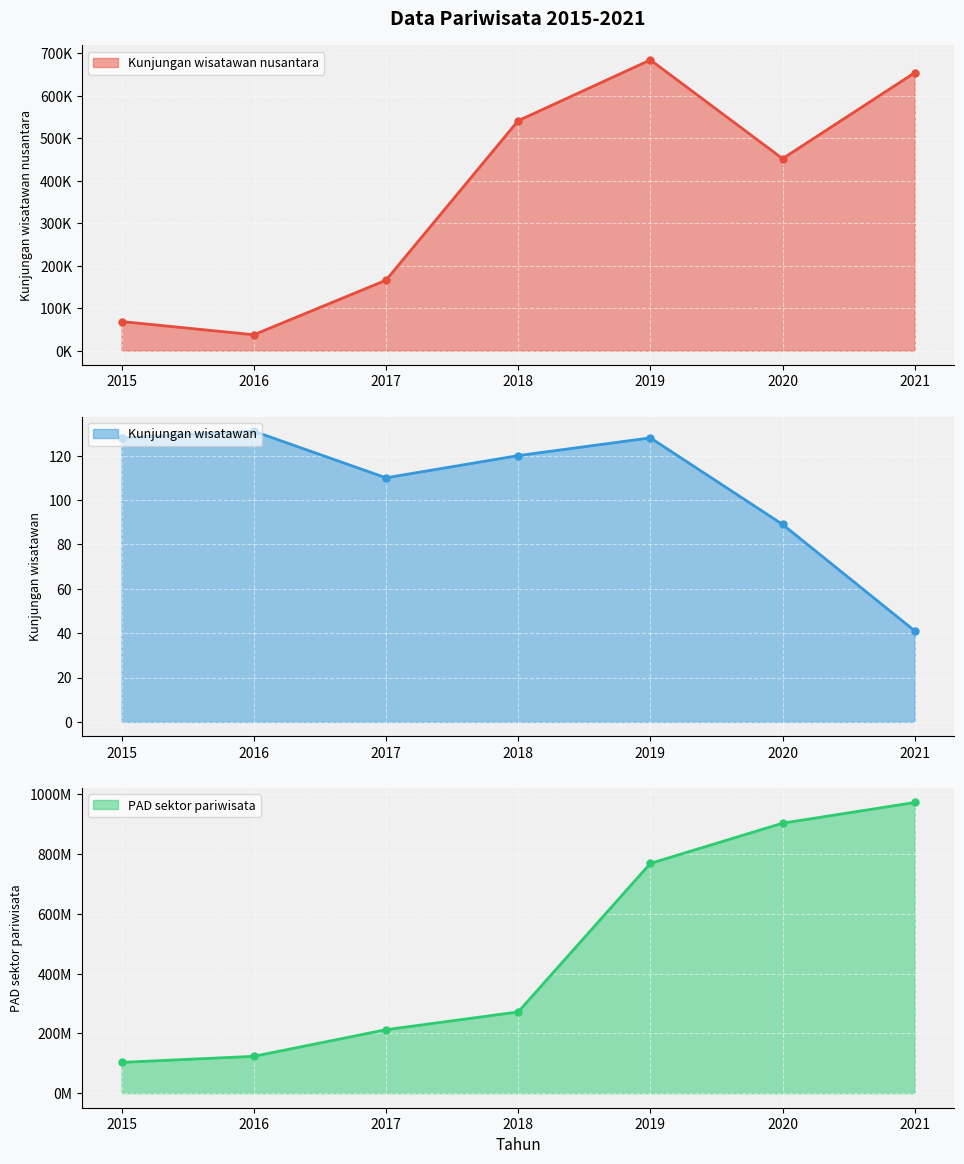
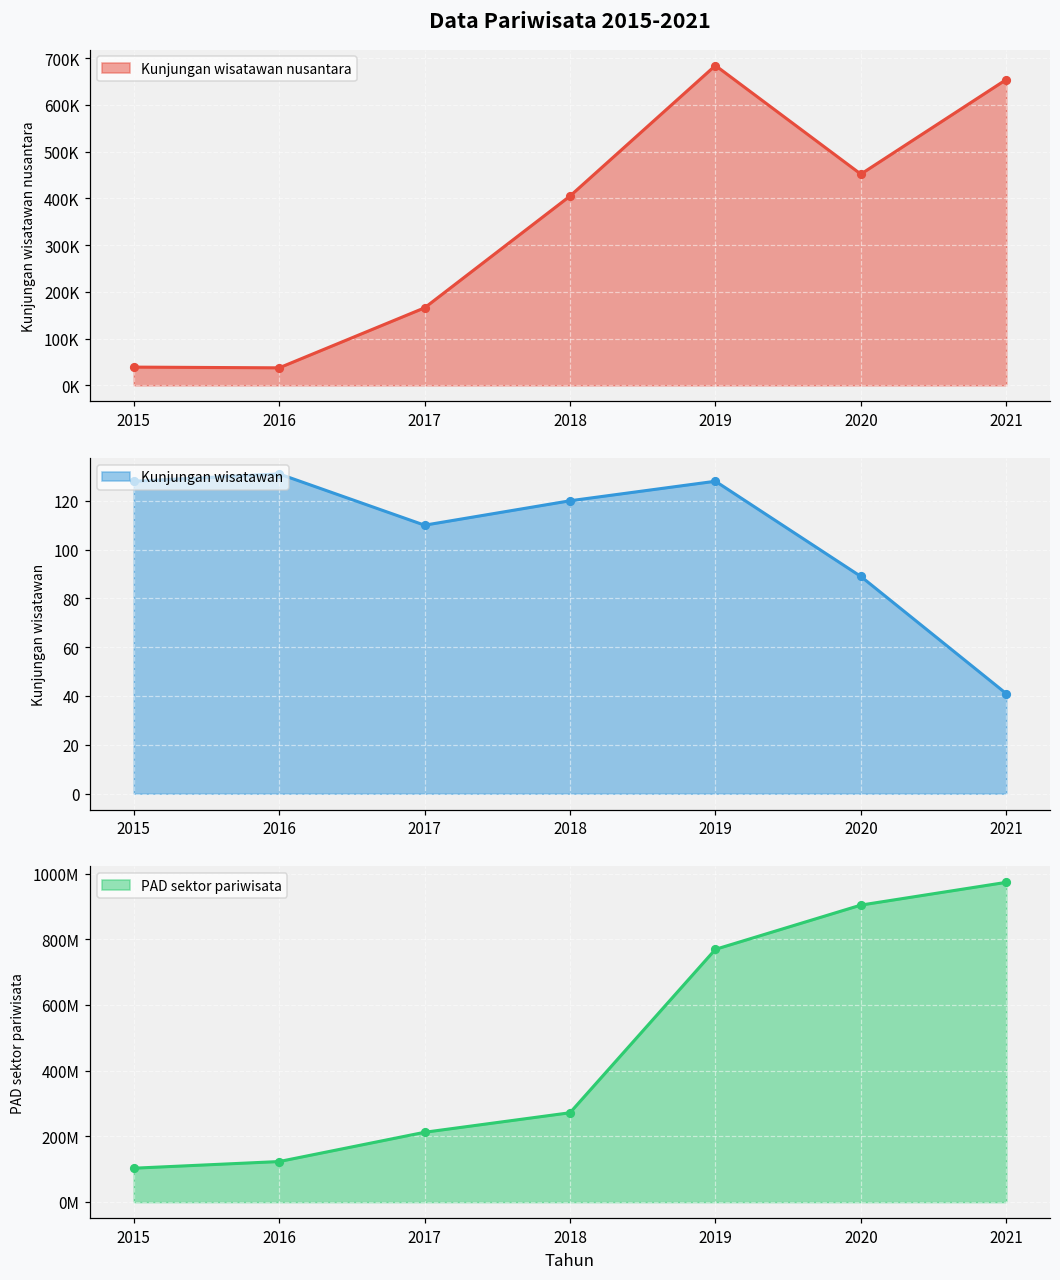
Data Pariwisata 2015-2021, 2015: 70000 -> 40000
Data Pariwisata 2015-2021, 2018: 540000 -> 410000
